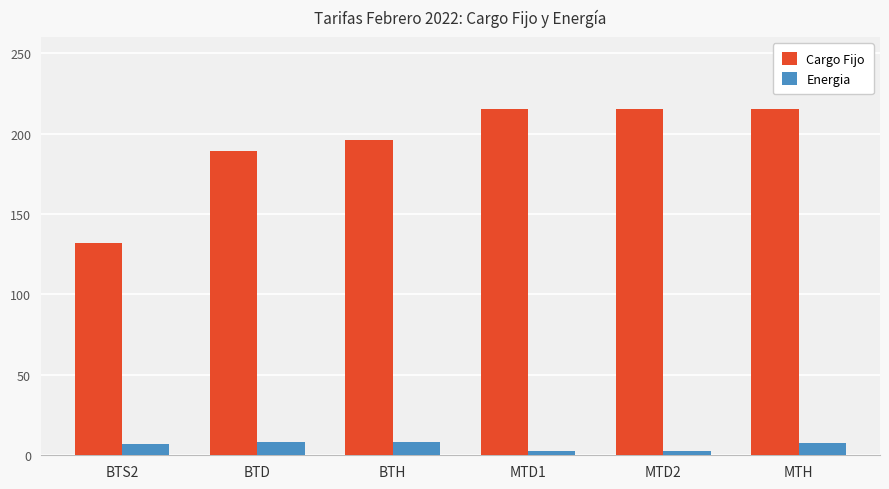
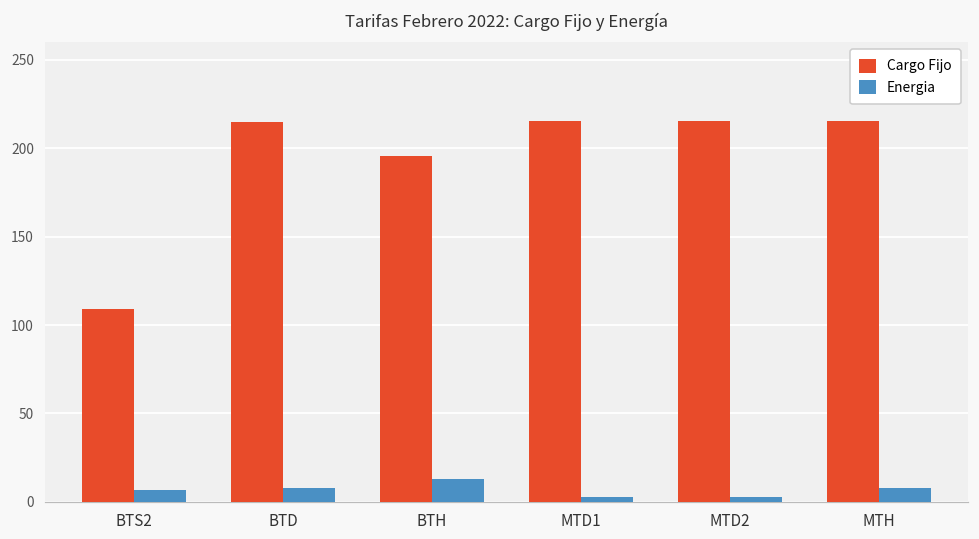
Cargo Fijo, BTS2: 132 -> 109
Cargo Fijo, BTD: 189 -> 215
Energia, BTH: 8 -> 13
